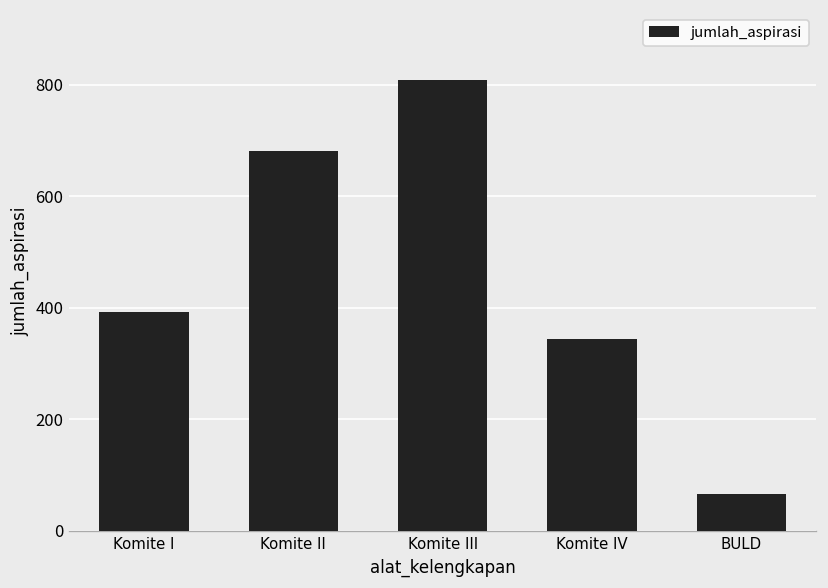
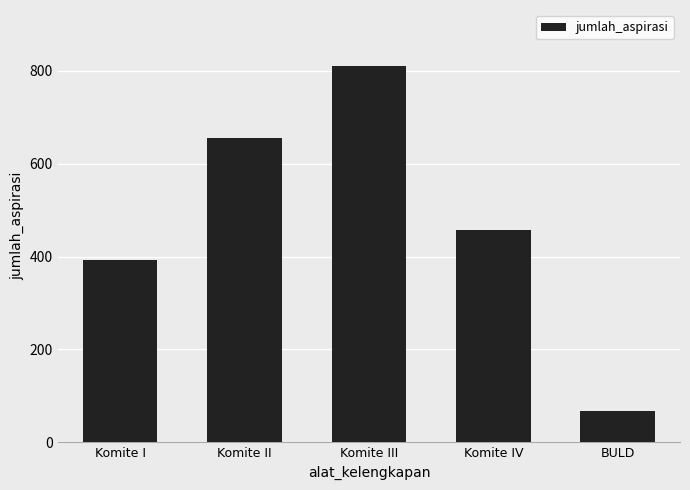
Komite II: 680 -> 650
Komite IV: 340 -> 460
